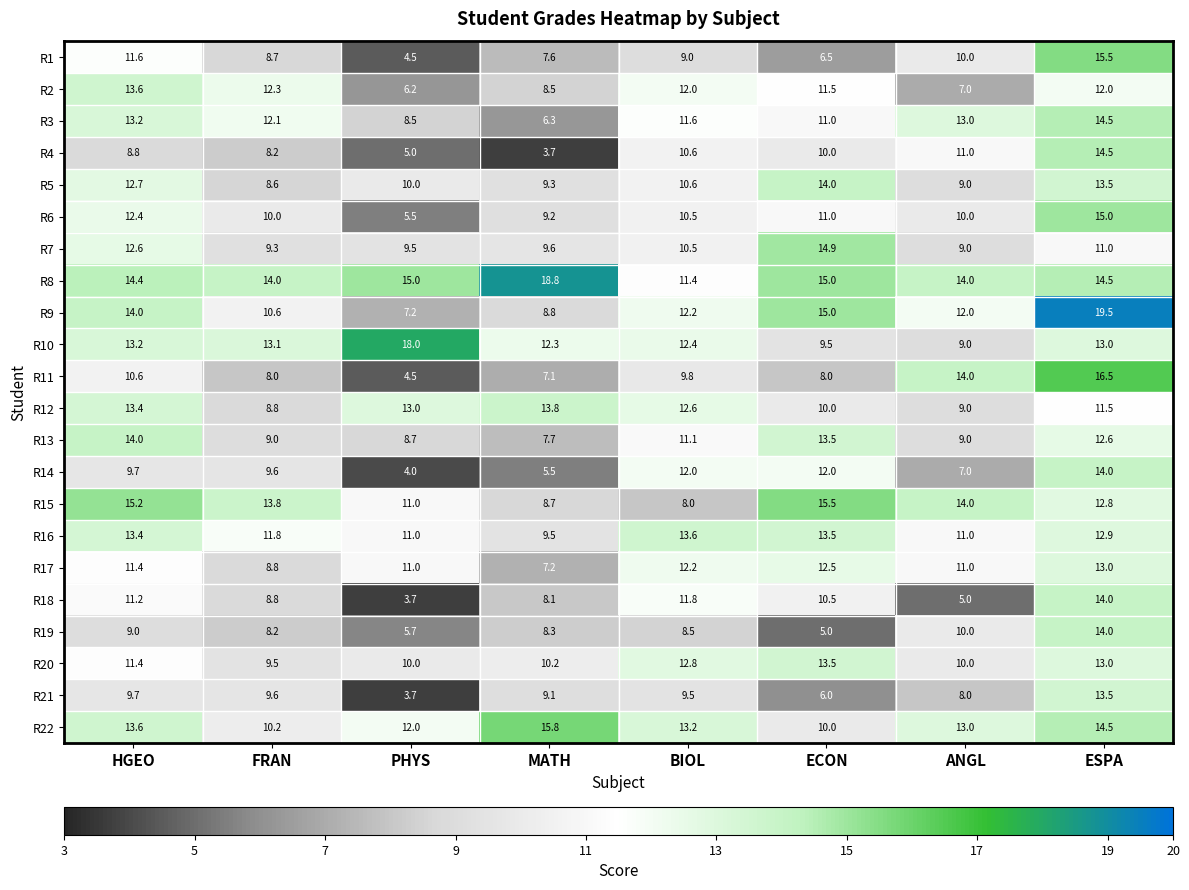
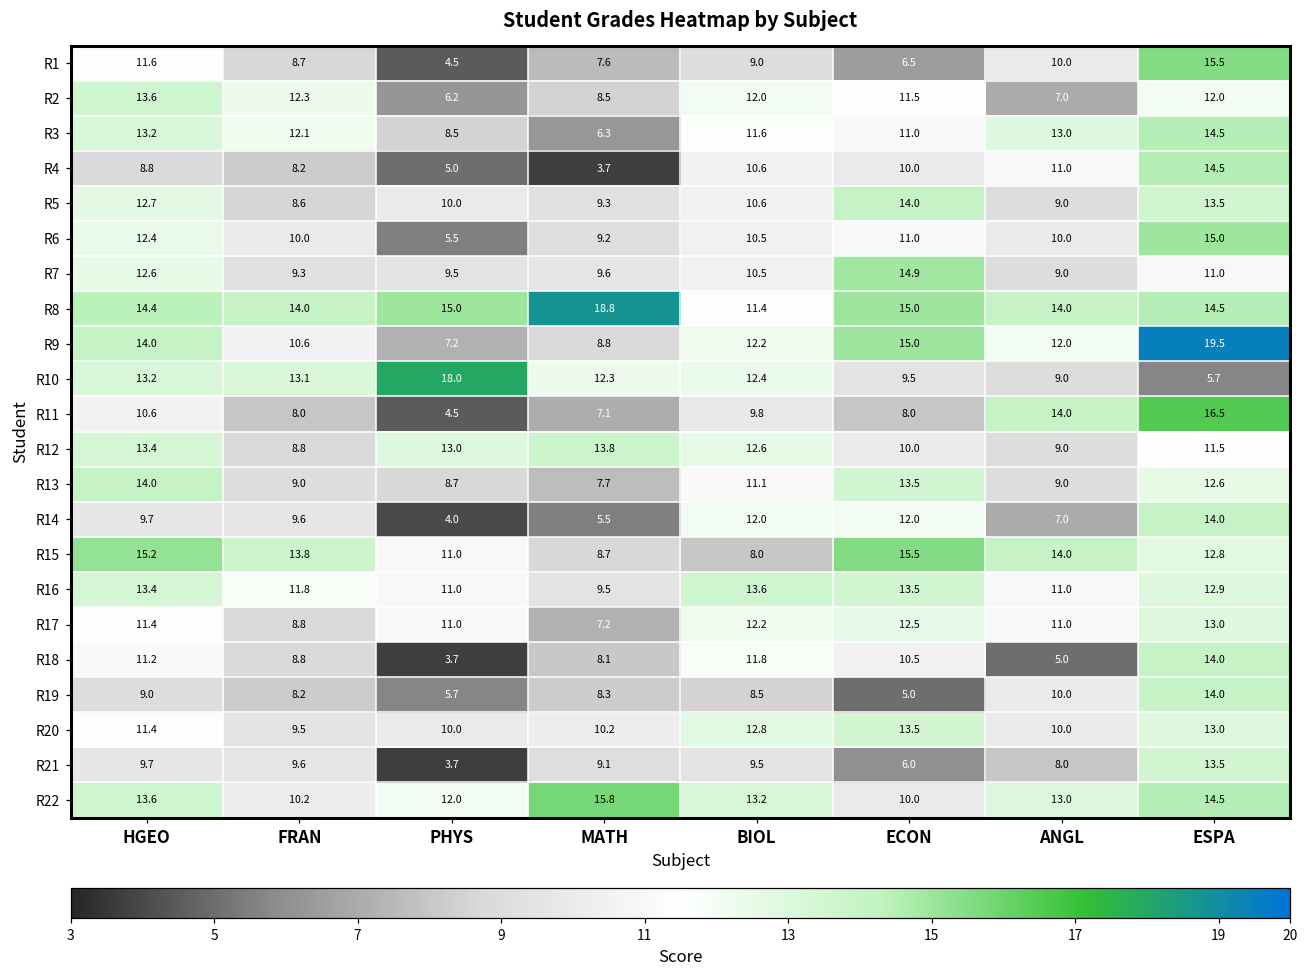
R10, ESPA: 13.0 -> 5.7
